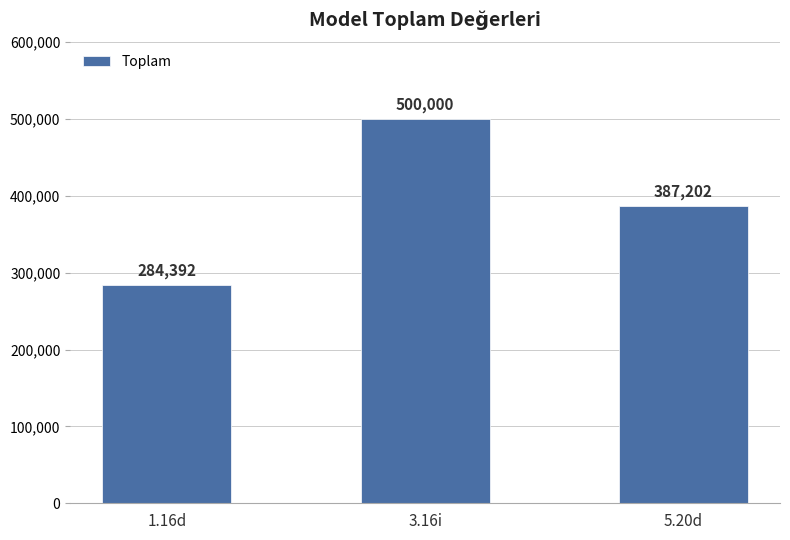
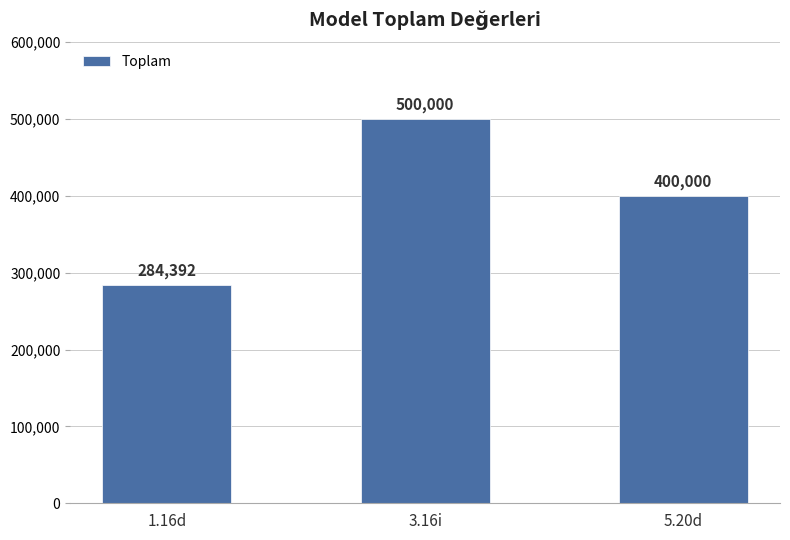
5.20d: 387,202 -> 400,000
